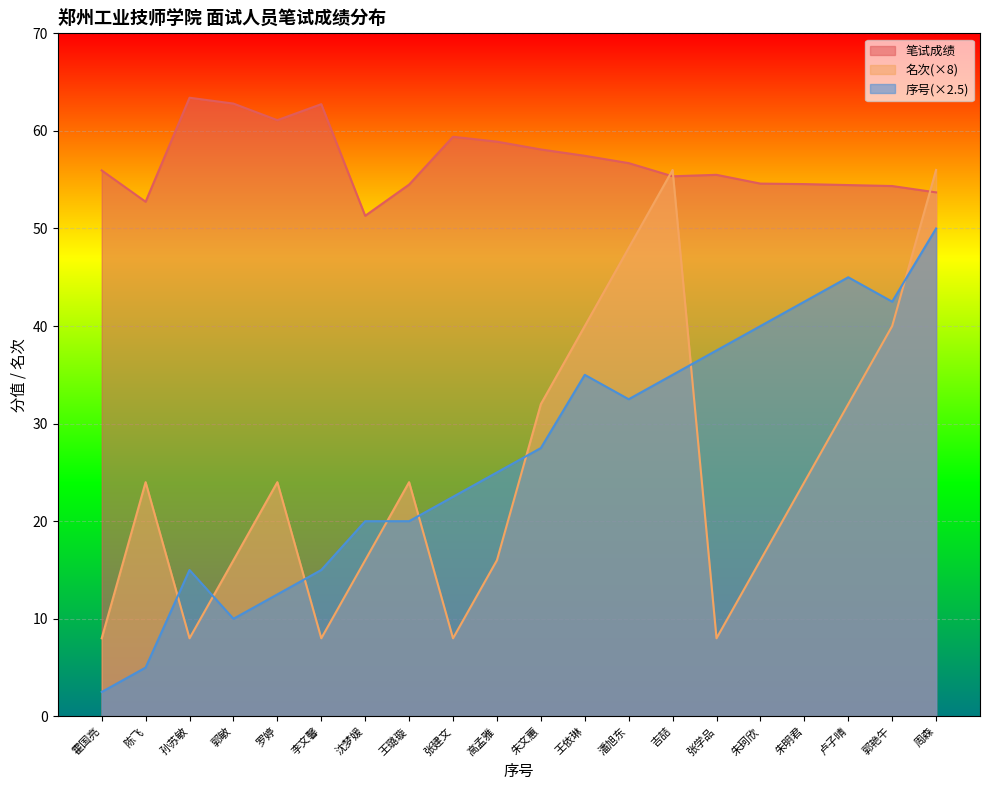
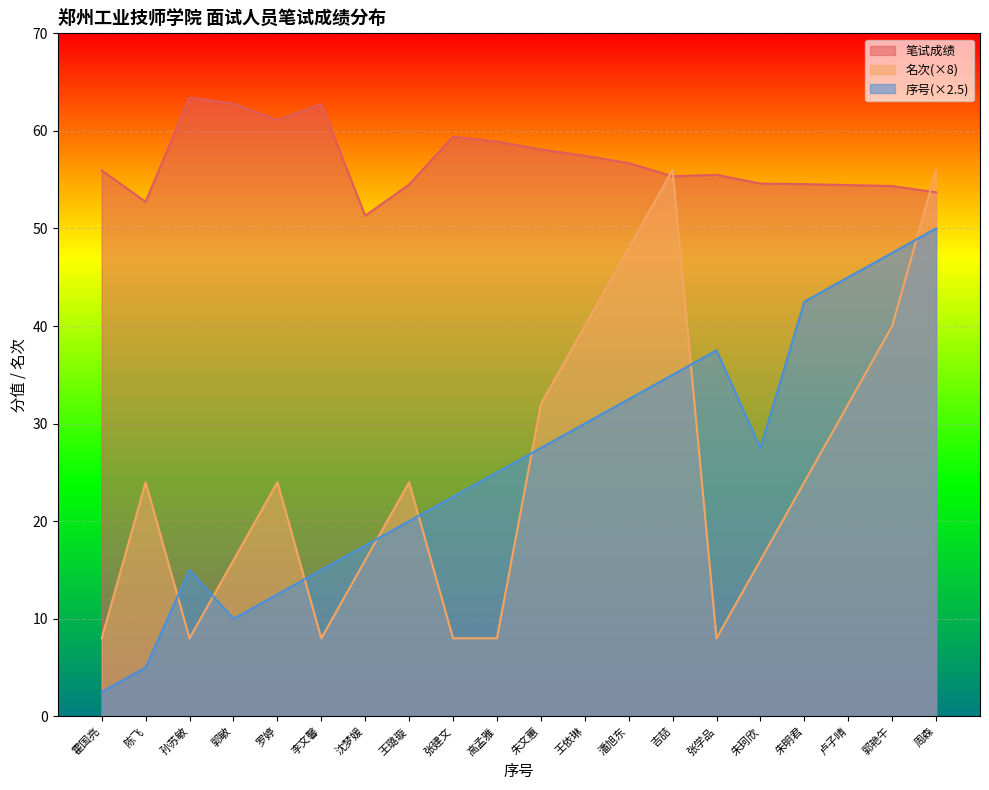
序号(×2.5), 沈梦媛: 20 -> 18
名次(×8), 高孟雅: 16 -> 8
序号(×2.5), 王依琳: 35 -> 30
序号(×2.5), 朱珂欣: 40 -> 28
序号(×2.5), 郭艳午: 43 -> 48
